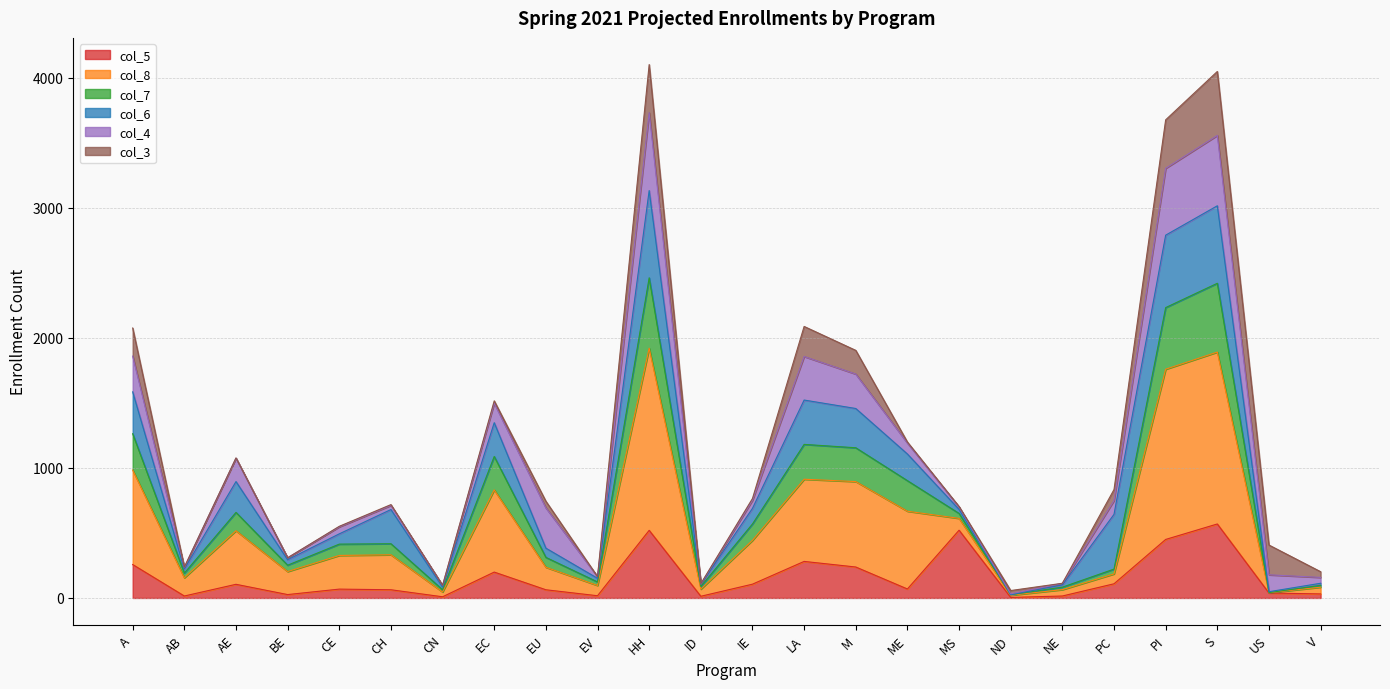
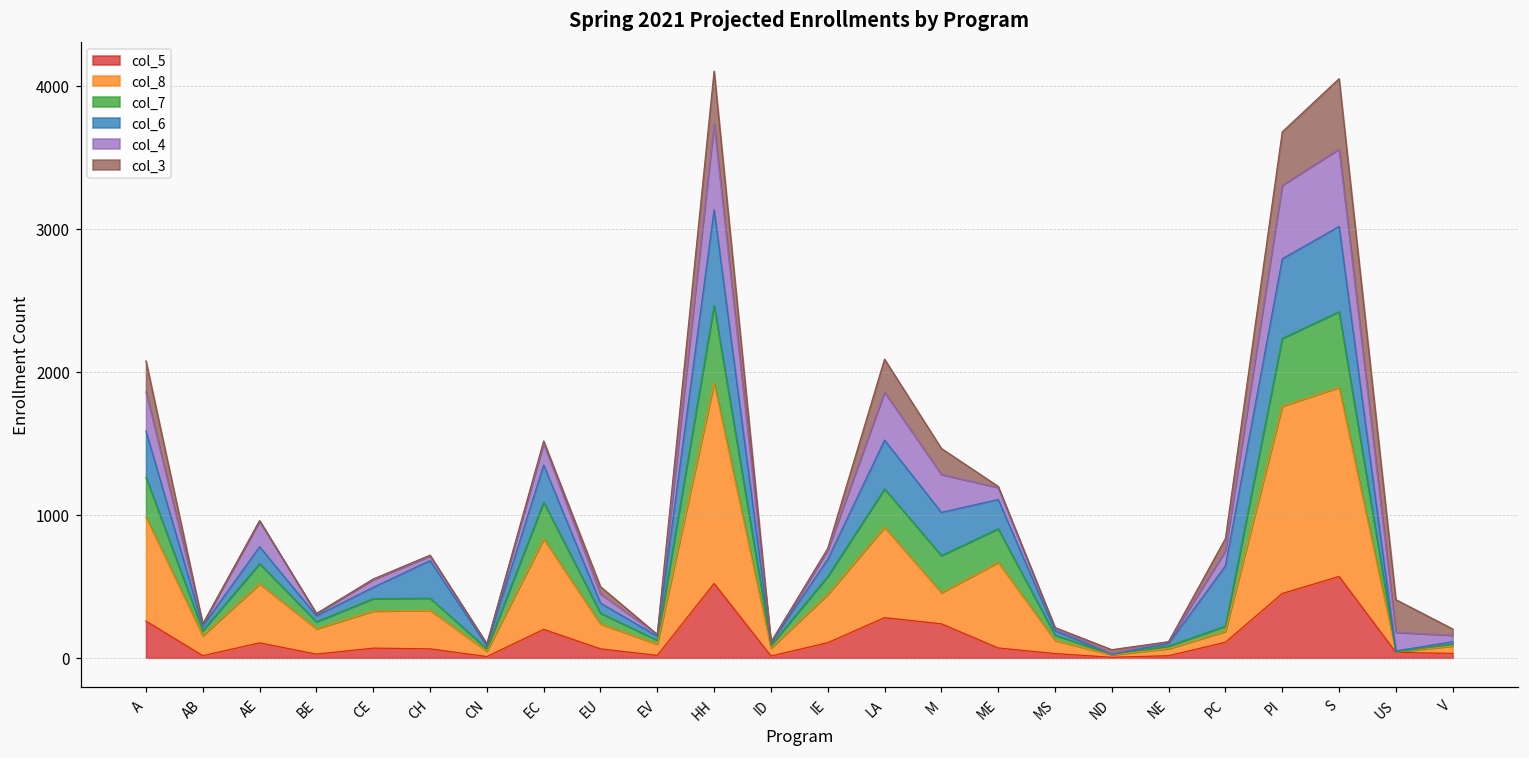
col_6, AE: 240 -> 120
col_4, EU: 310 -> 60
col_8, M: 660 -> 220
col_5, MS: 520 -> 30
